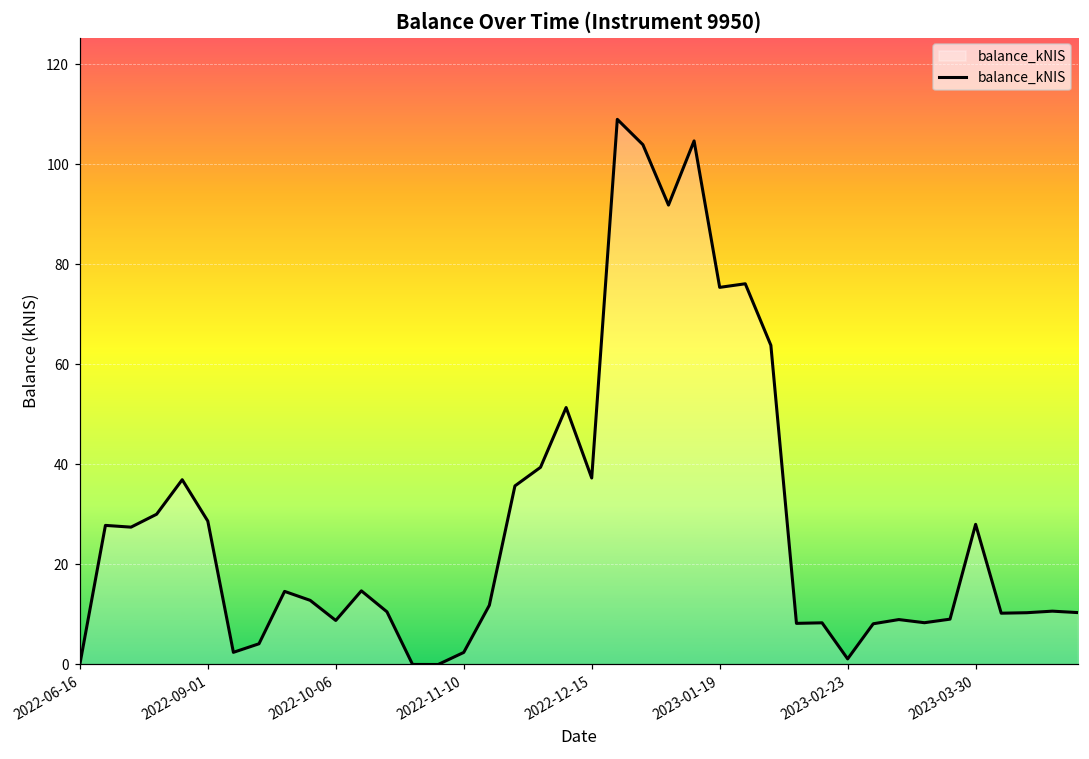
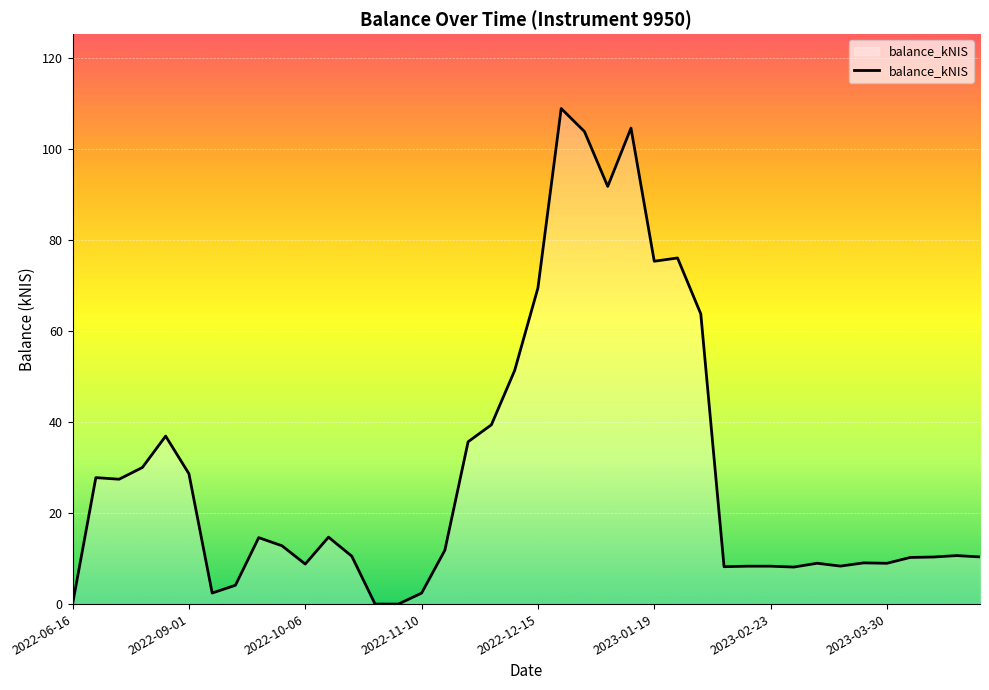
2022-12-15: 37 -> 69
2023-02-23: 1 -> 8
2023-03-30: 28 -> 9
